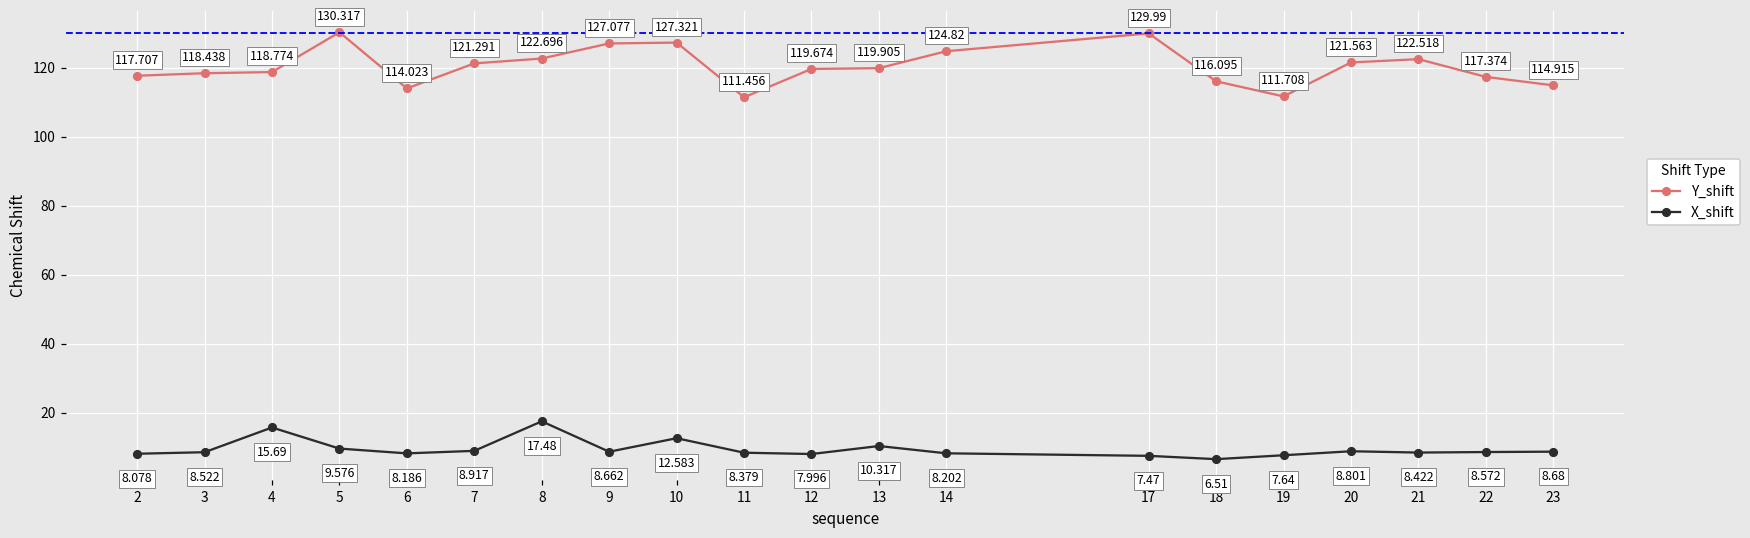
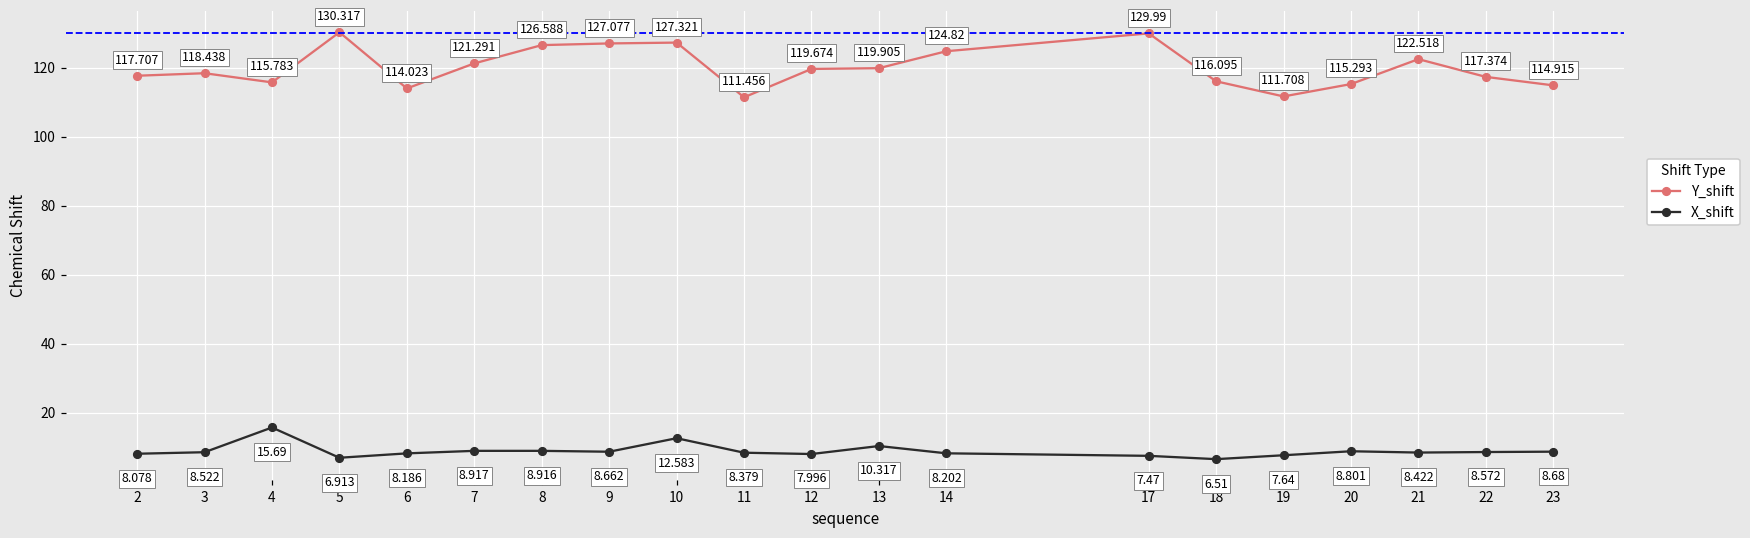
Y_shift, 4: 118.774 -> 115.783
X_shift, 5: 9.576 -> 6.913
Y_shift, 8: 122.696 -> 126.588
X_shift, 8: 17.48 -> 8.916
Y_shift, 20: 121.563 -> 115.293
